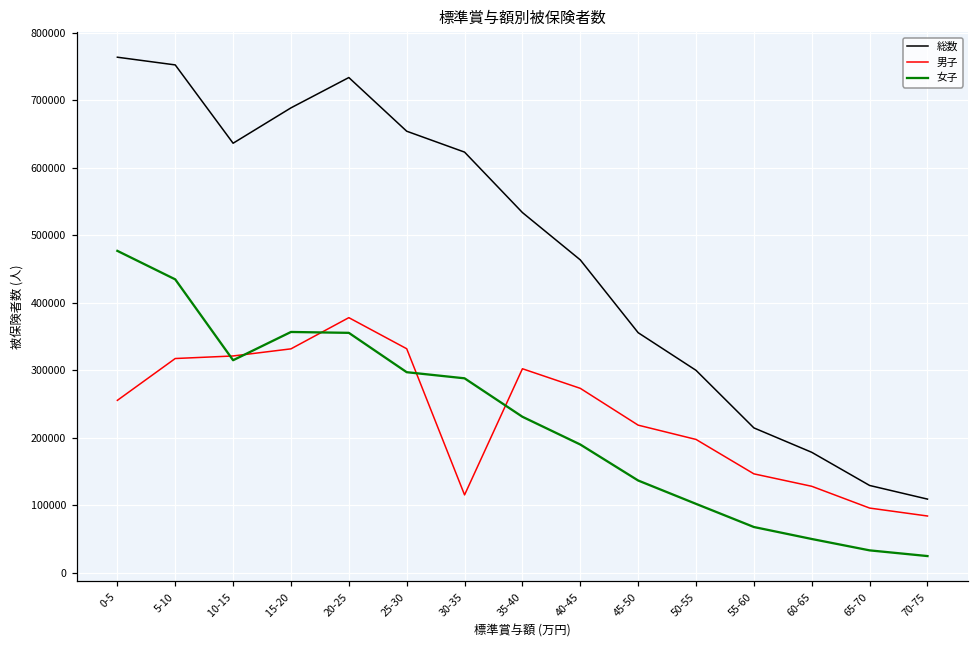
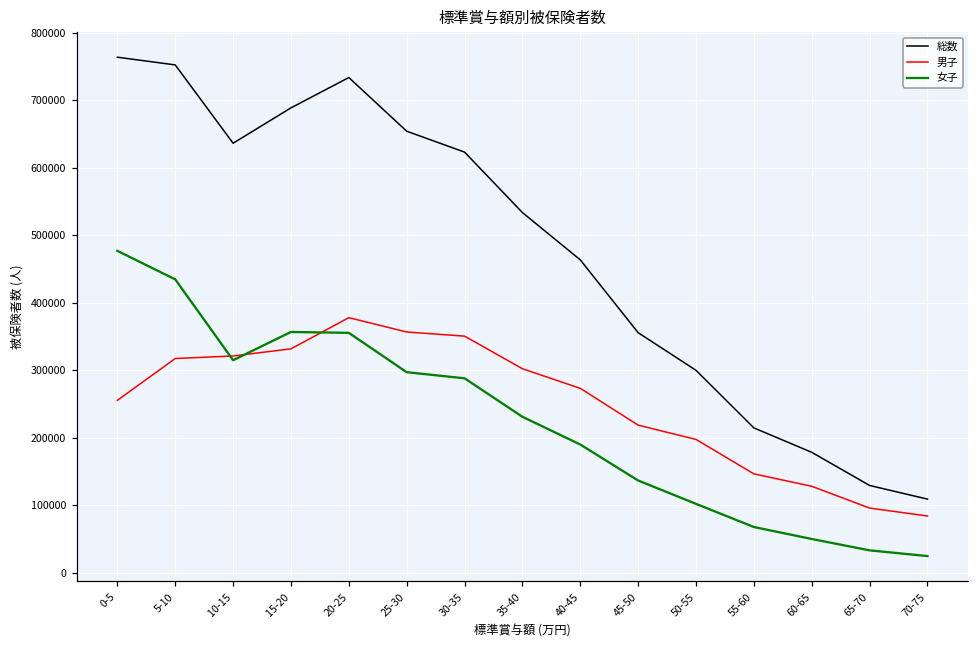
男子, 25-30: 330000 -> 360000
男子, 30-35: 120000 -> 350000
